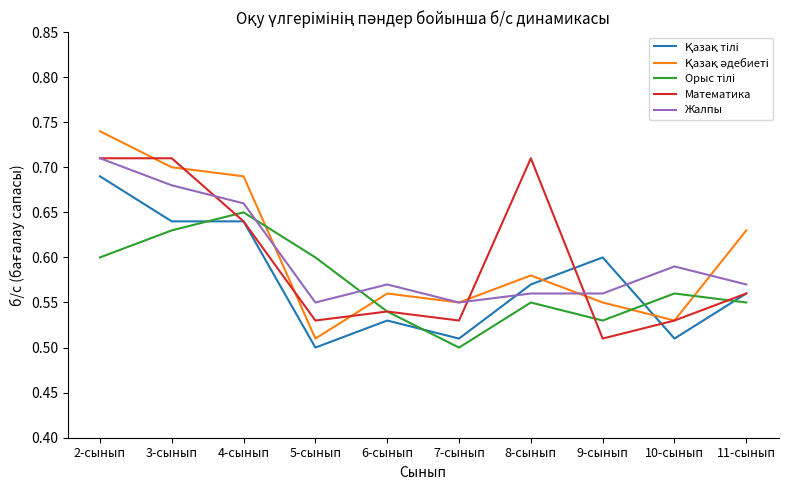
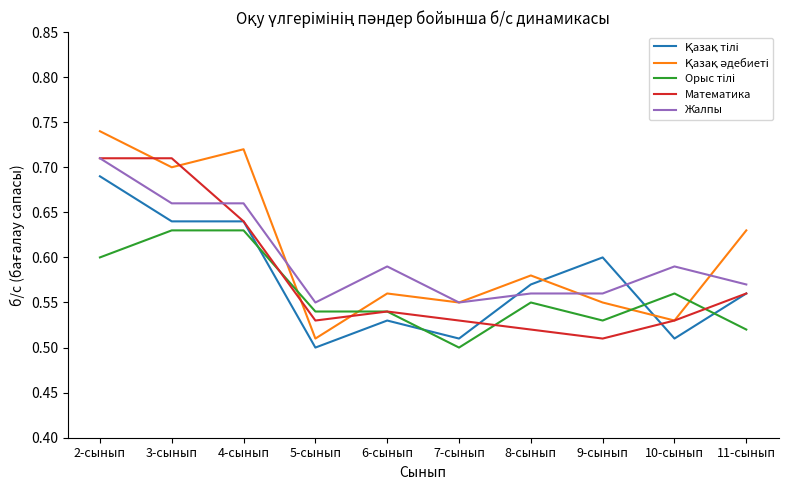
Жалпы, 3-сынып: 0.68 -> 0.66
Қазақ әдебиеті, 4-сынып: 0.69 -> 0.72
Орыс тілі, 4-сынып: 0.65 -> 0.63
Орыс тілі, 5-сынып: 0.60 -> 0.54
Жалпы, 6-сынып: 0.57 -> 0.59
Математика, 8-сынып: 0.71 -> 0.52
Орыс тілі, 11-сынып: 0.55 -> 0.52
